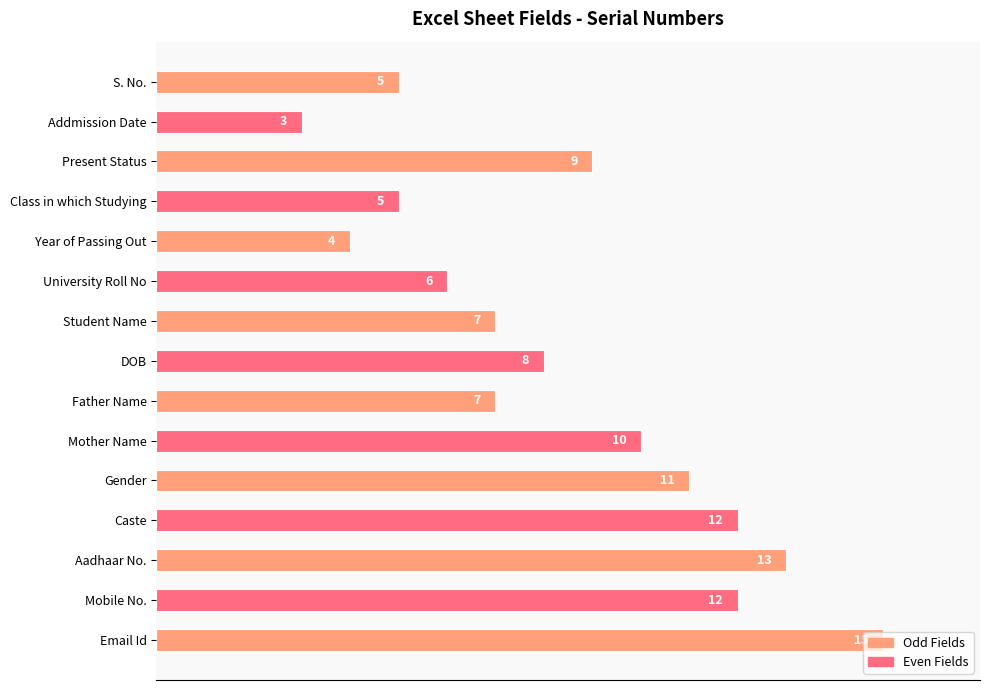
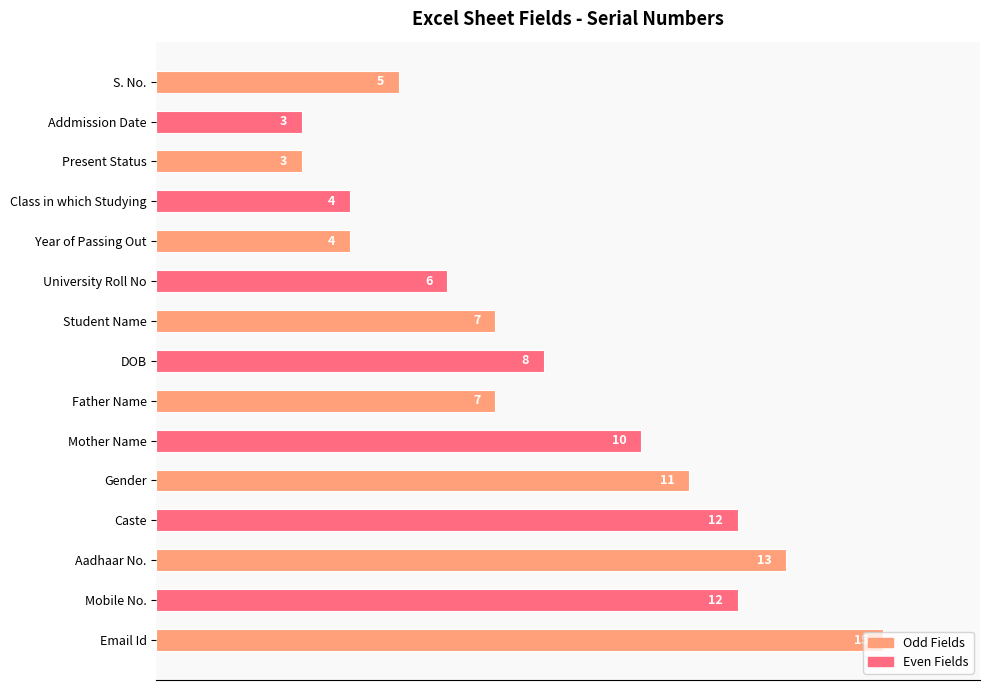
Present Status: 9 -> 3
Class in which Studying: 5 -> 4
